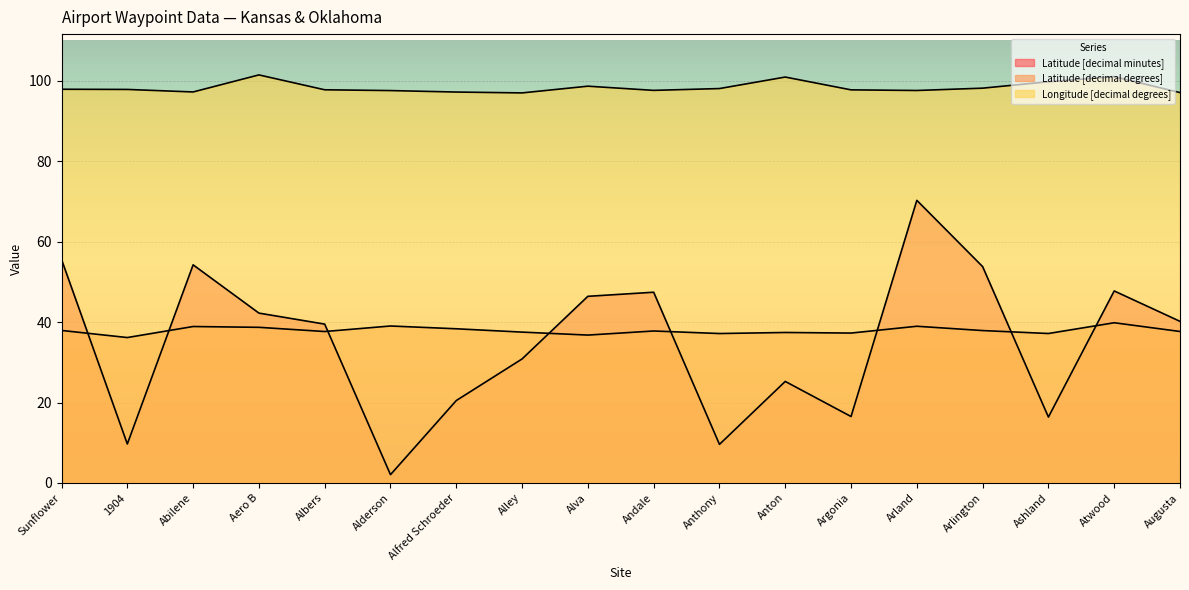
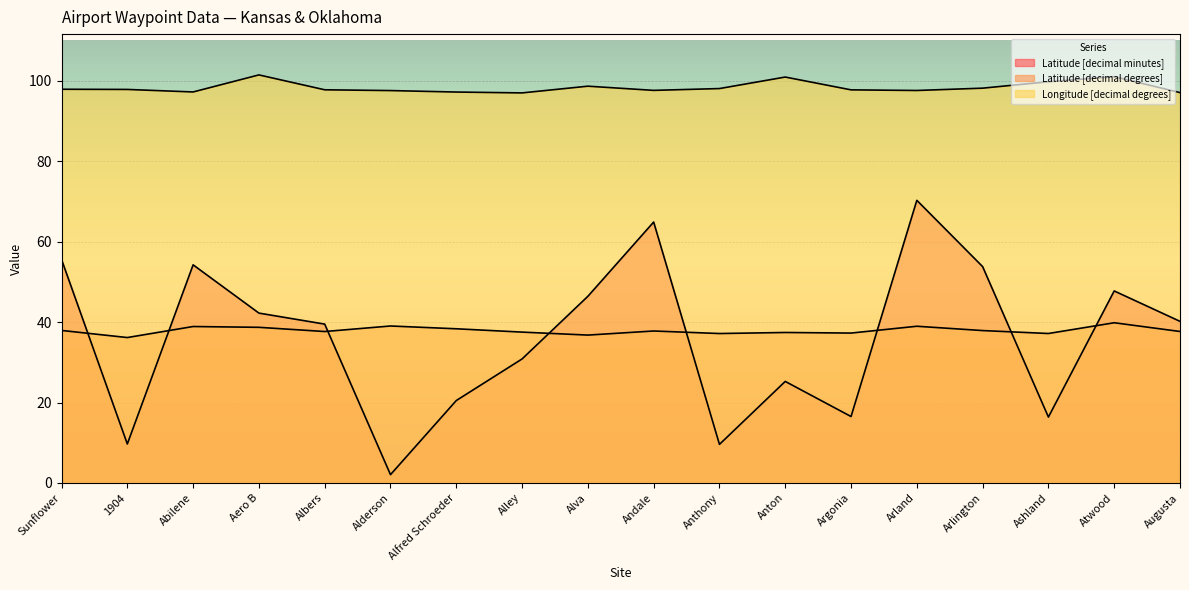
Latitude [decimal minutes], Andale: 47 -> 65
